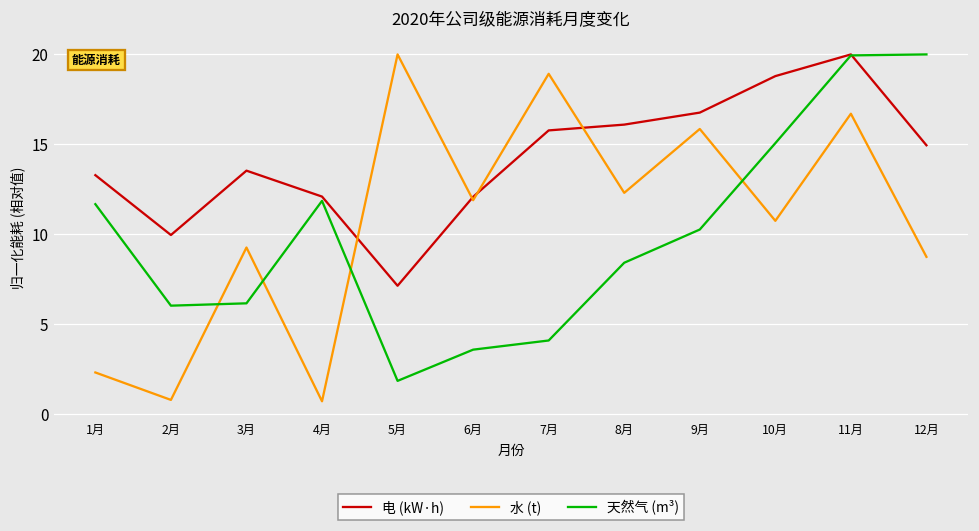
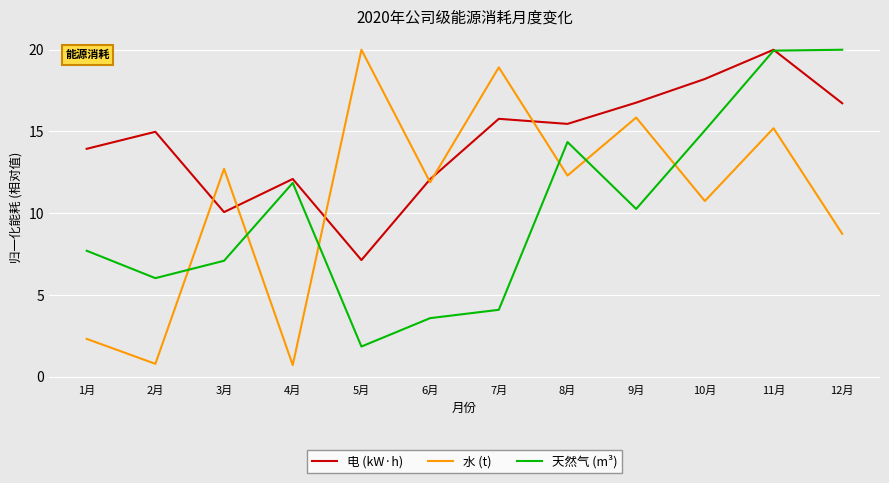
电 (kW·h), 1月: 13.3 -> 13.9
天然气 (m³), 1月: 11.7 -> 7.7
电 (kW·h), 2月: 10.0 -> 15.0
电 (kW·h), 3月: 13.5 -> 10.1
水 (t), 3月: 9.3 -> 12.7
天然气 (m³), 3月: 6.2 -> 7.1
电 (kW·h), 8月: 16.1 -> 15.5
天然气 (m³), 8月: 8.4 -> 14.4
电 (kW·h), 10月: 18.8 -> 18.2
水 (t), 11月: 16.7 -> 15.2
电 (kW·h), 12月: 14.9 -> 16.7
